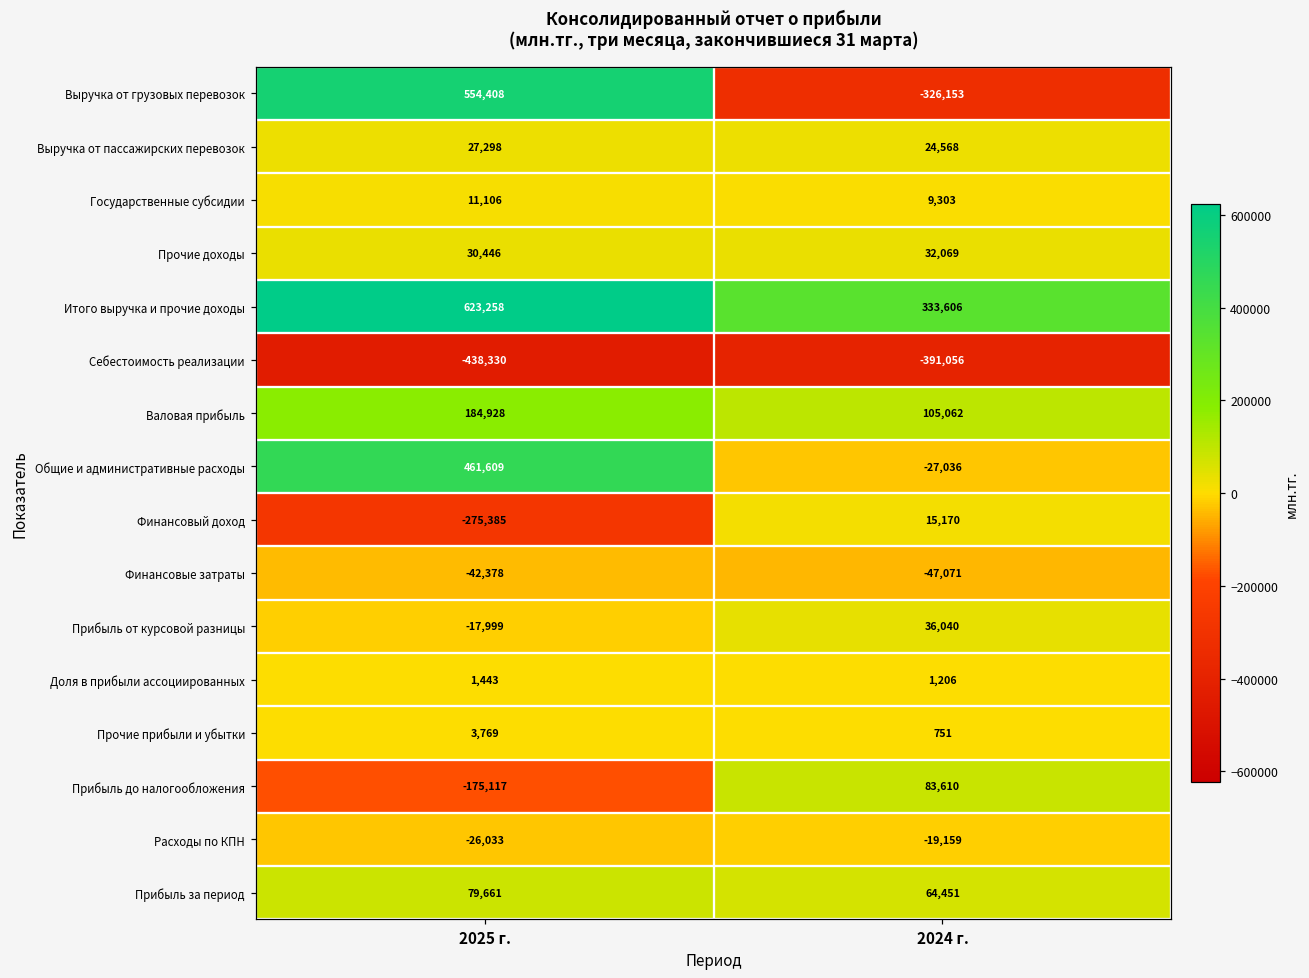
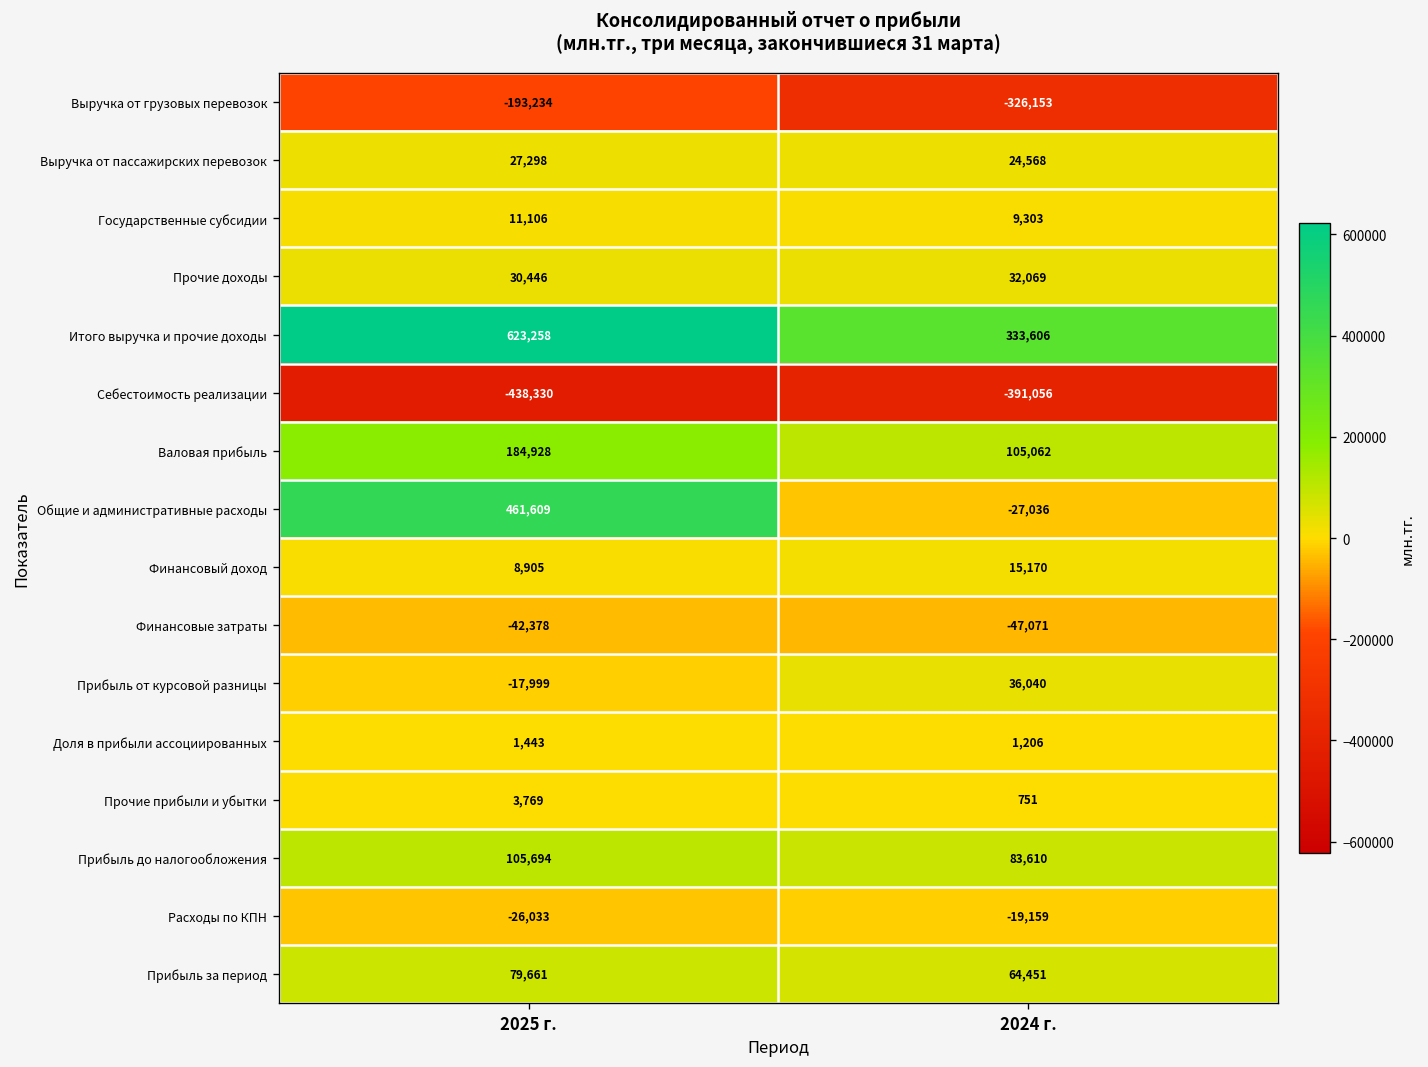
Выручка от грузовых перевозок, 2025 г.: 554,408 -> -193,234
Финансовый доход, 2025 г.: -275,385 -> 8,905
Прибыль до налогообложения, 2025 г.: -175,117 -> 105,694
